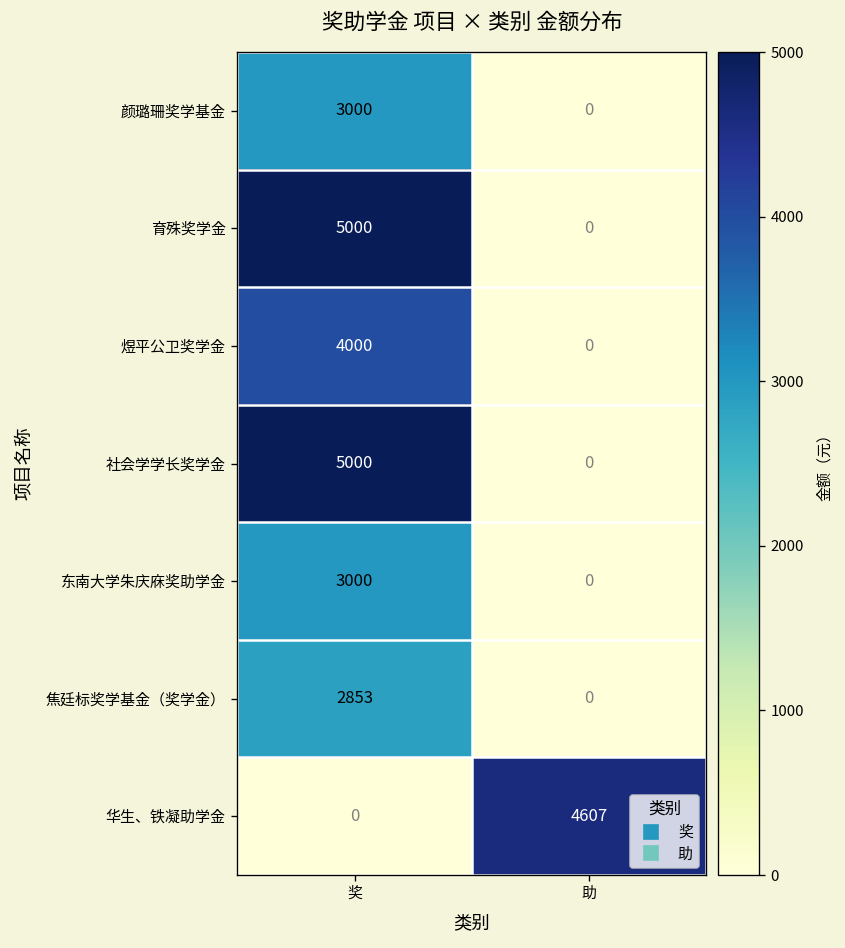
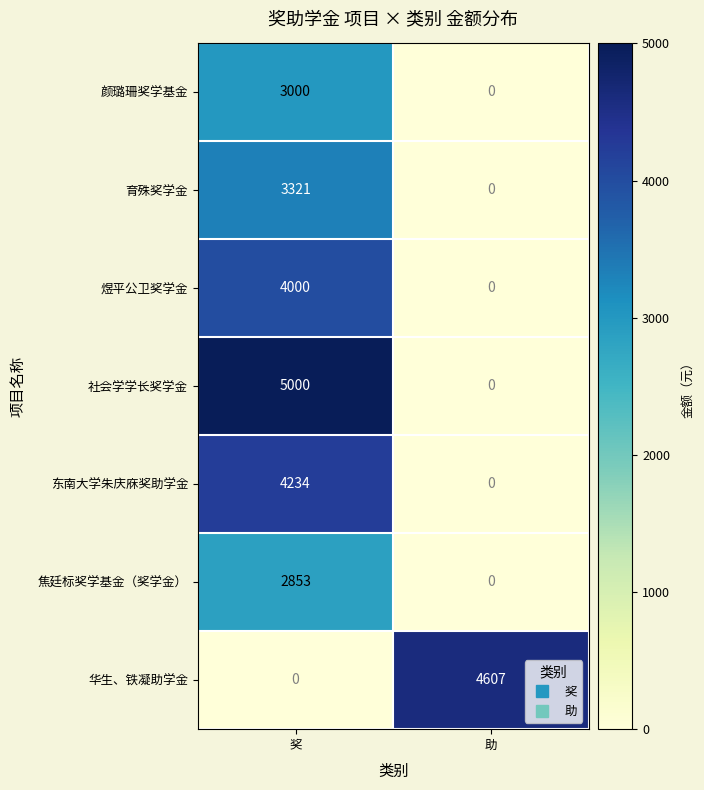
育殊奖学金, 奖: 5000 -> 3321
东南大学朱庆庥奖助学金, 奖: 3000 -> 4234
